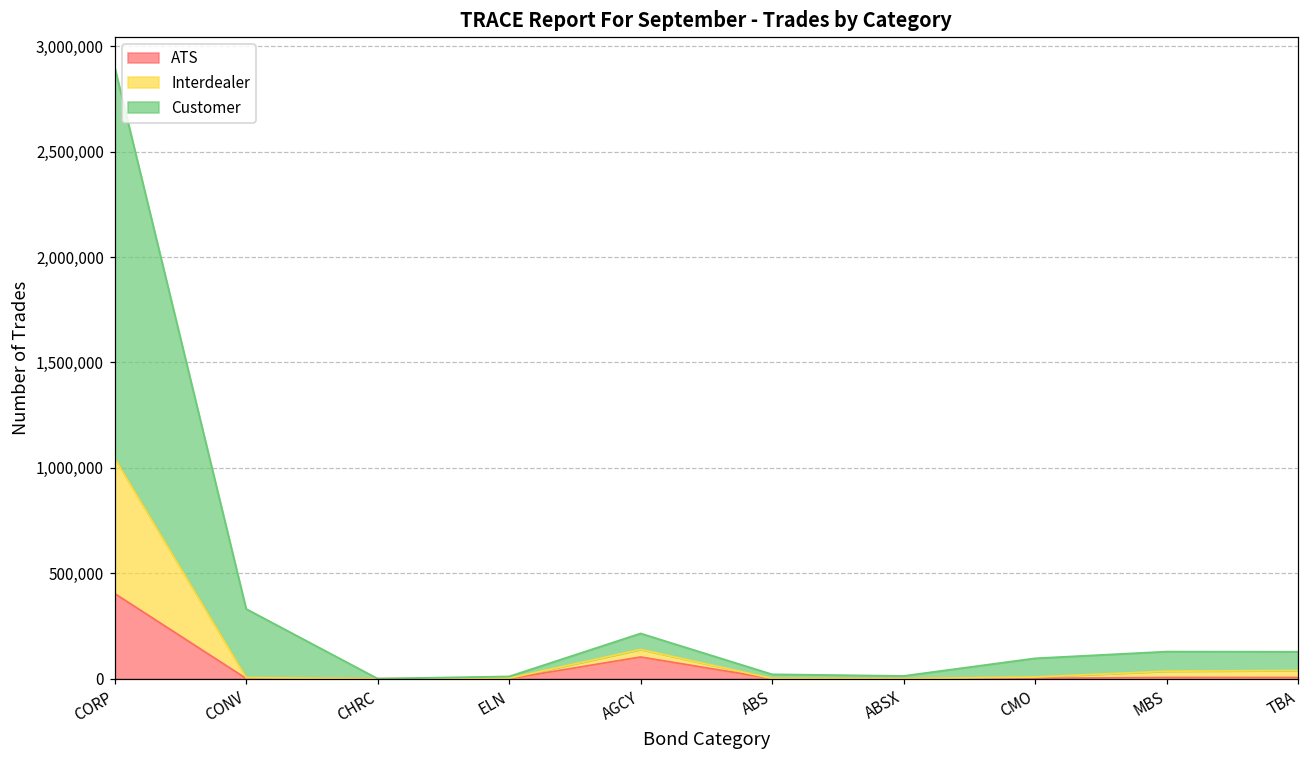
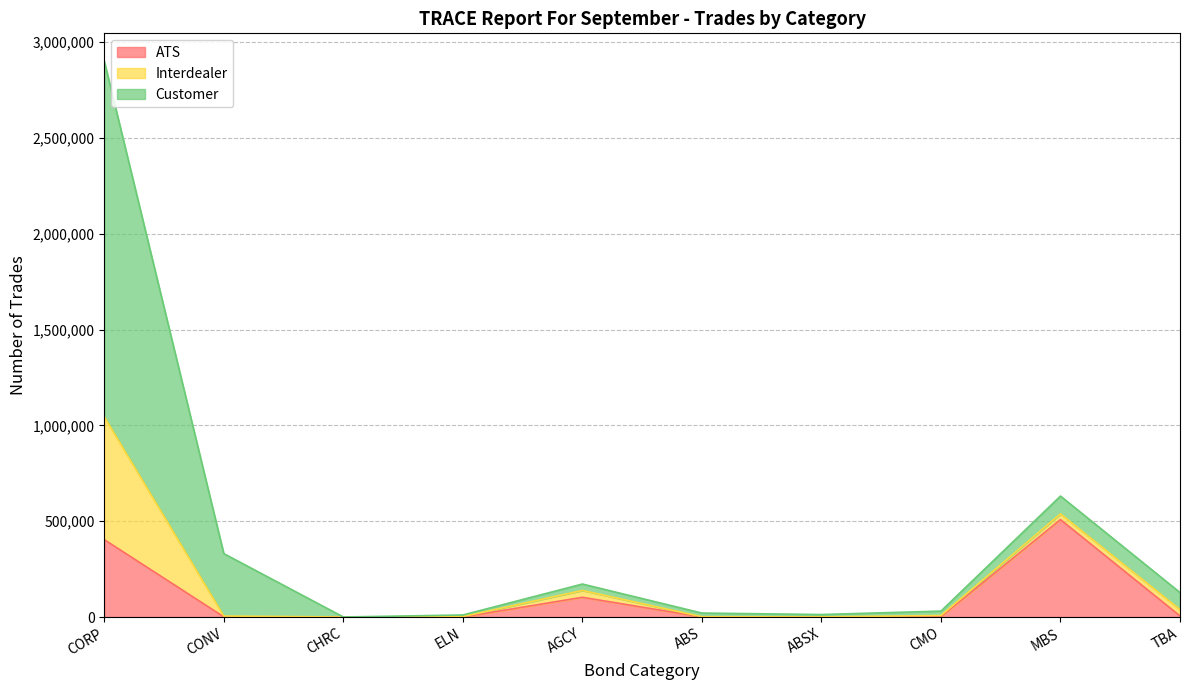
Customer, AGCY: 80,000 -> 30,000
Customer, CMO: 90,000 -> 20,000
ATS, MBS: 10,000 -> 510,000
